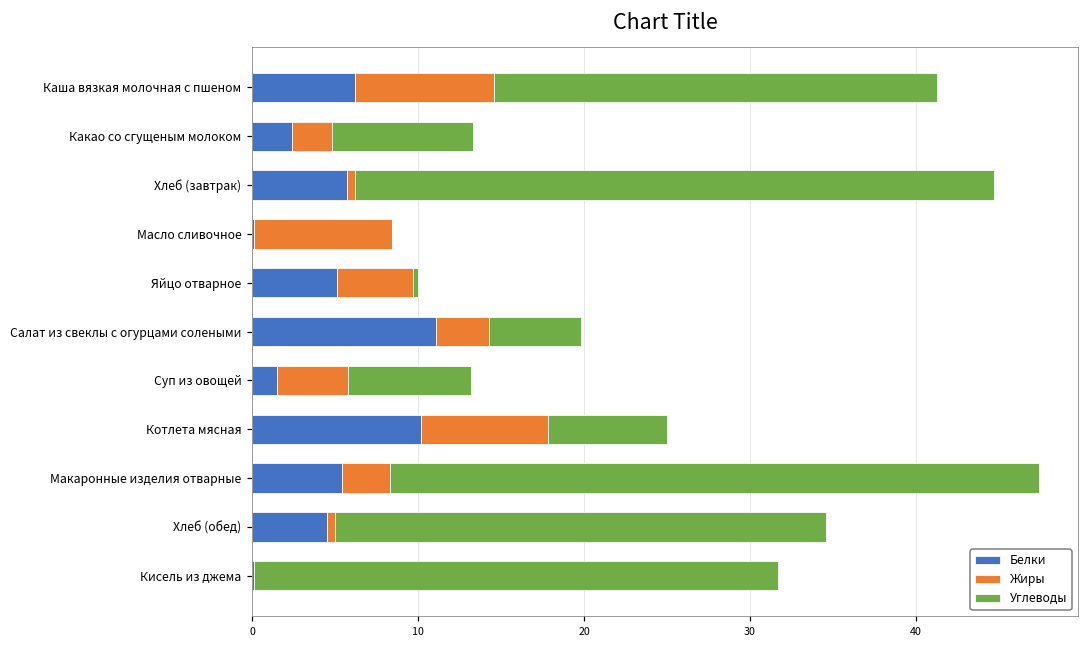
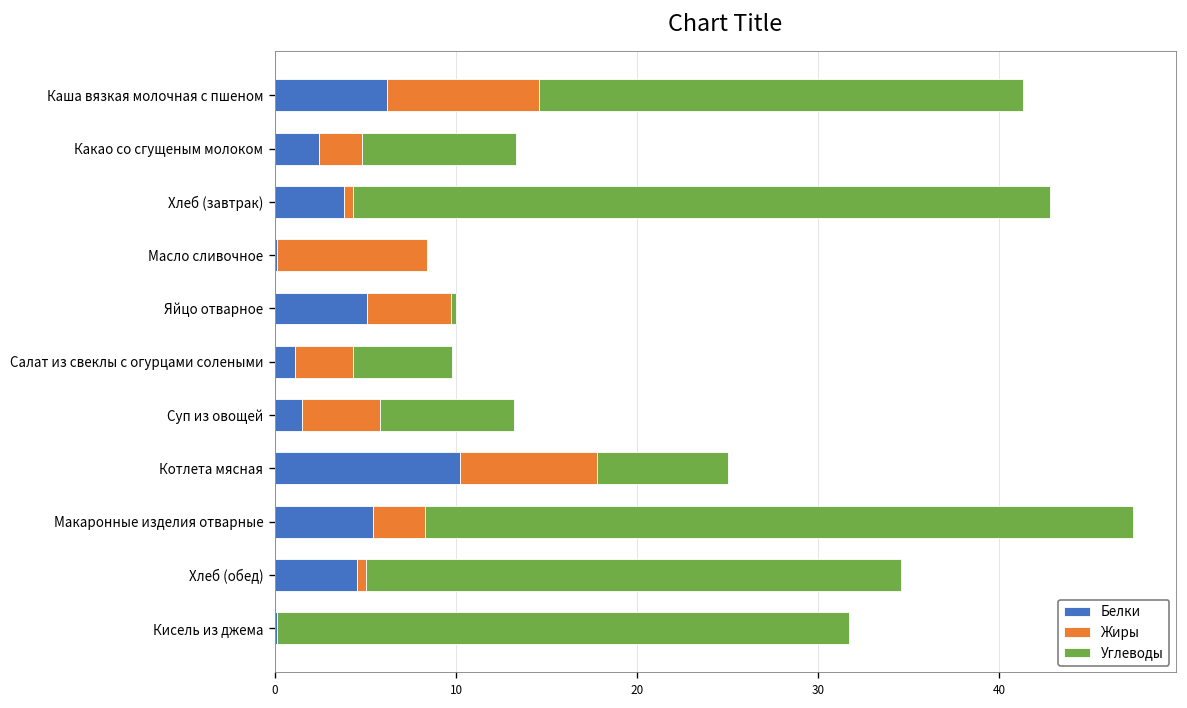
Белки, Хлеб (завтрак): 5.7 -> 3.8
Белки, Салат из свеклы с огурцами солеными: 11.1 -> 1.1
